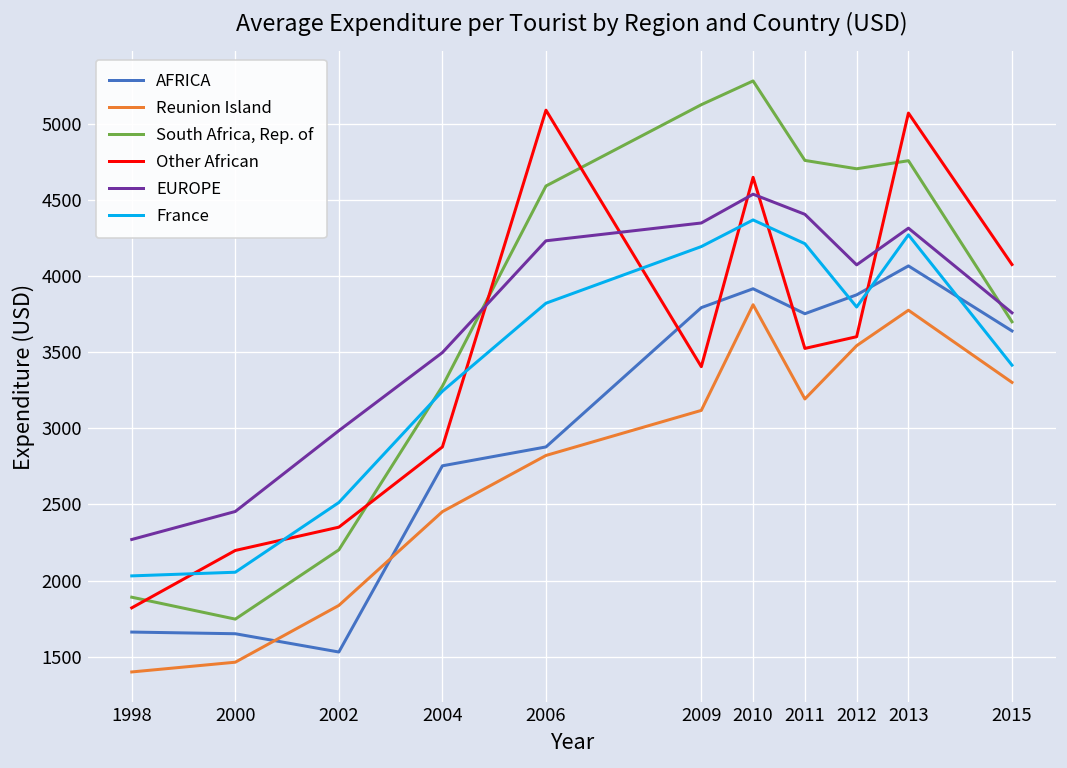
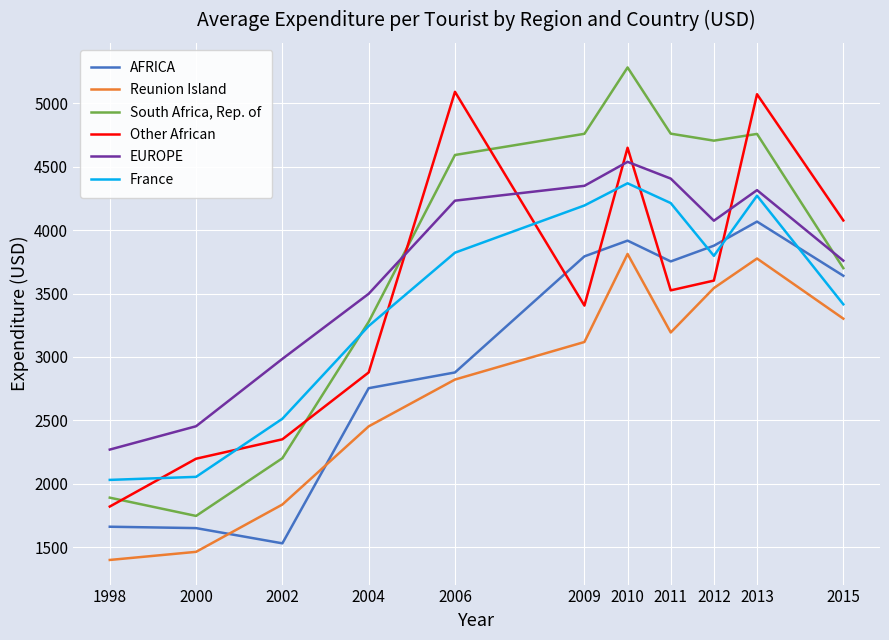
South Africa, Rep. of, 2009: 5130 -> 4760
